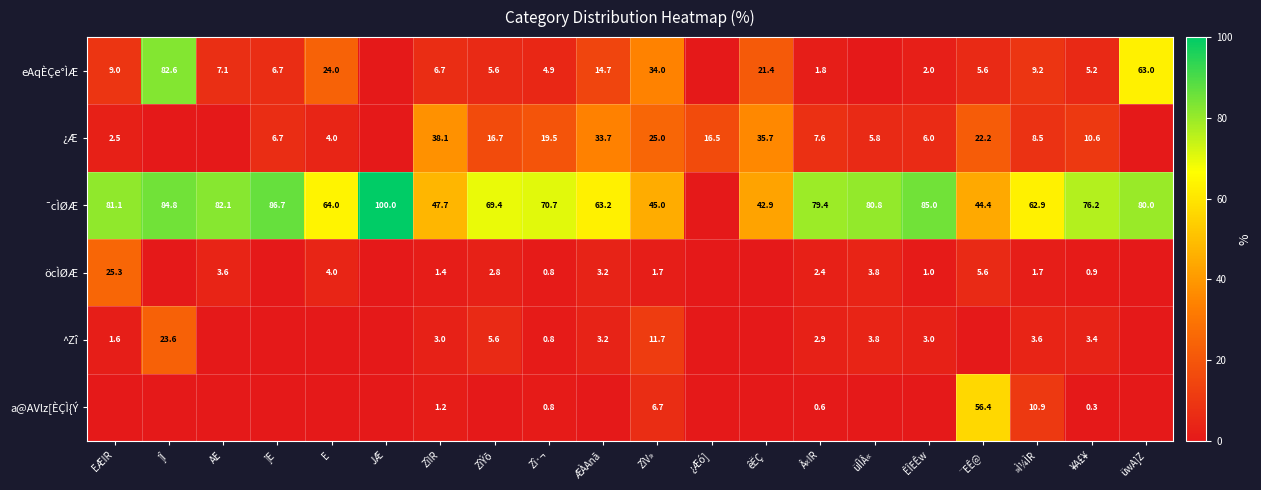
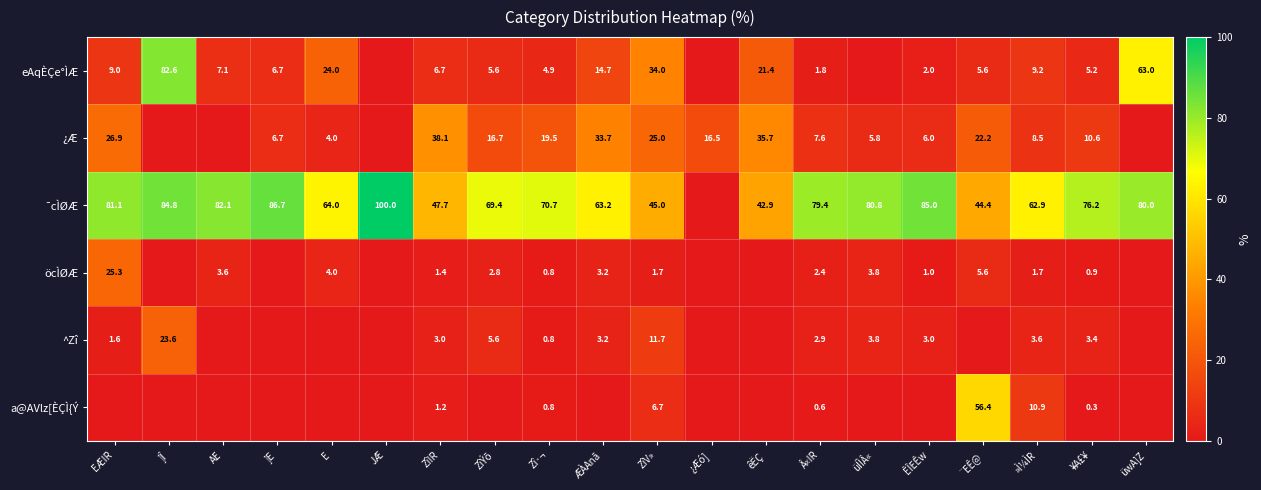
¿Æ, EÆIR: 2.5 -> 26.9
